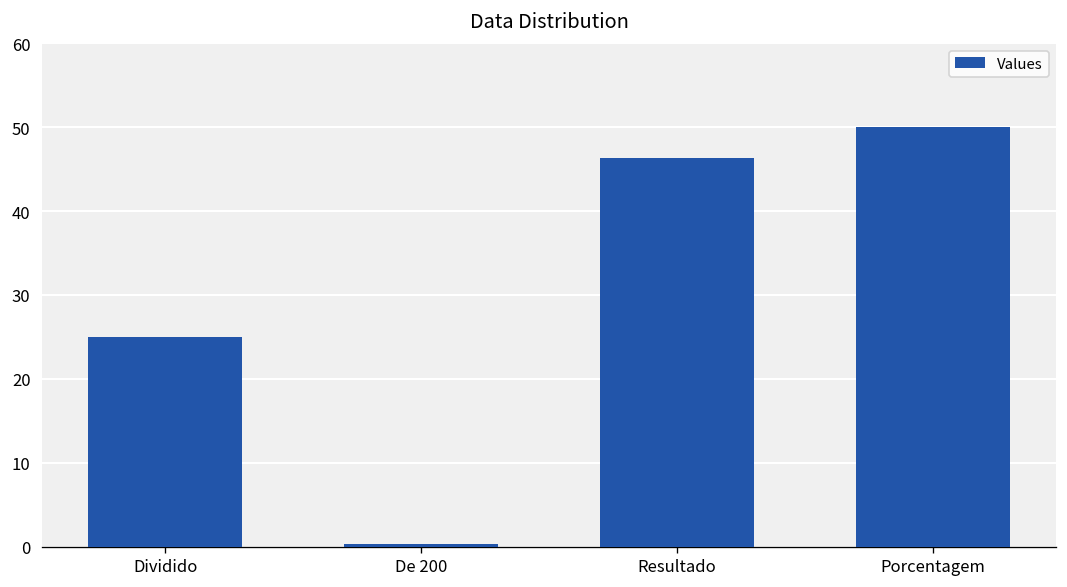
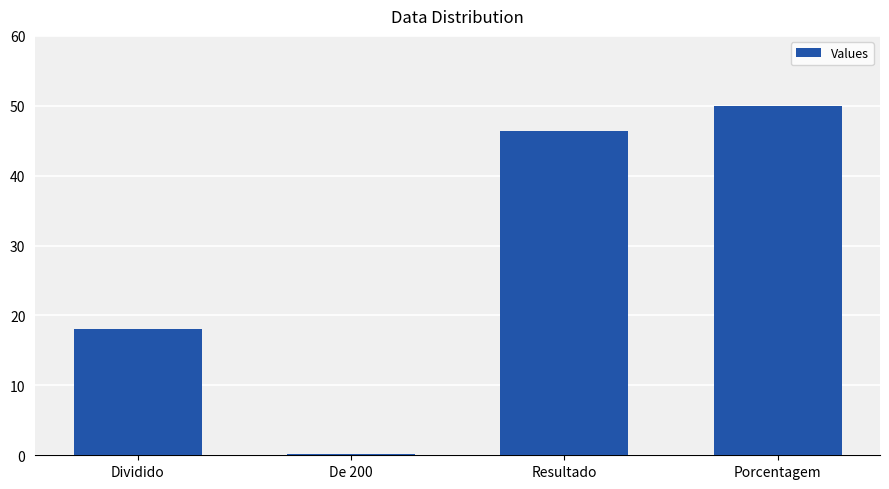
Dividido: 25 -> 18
